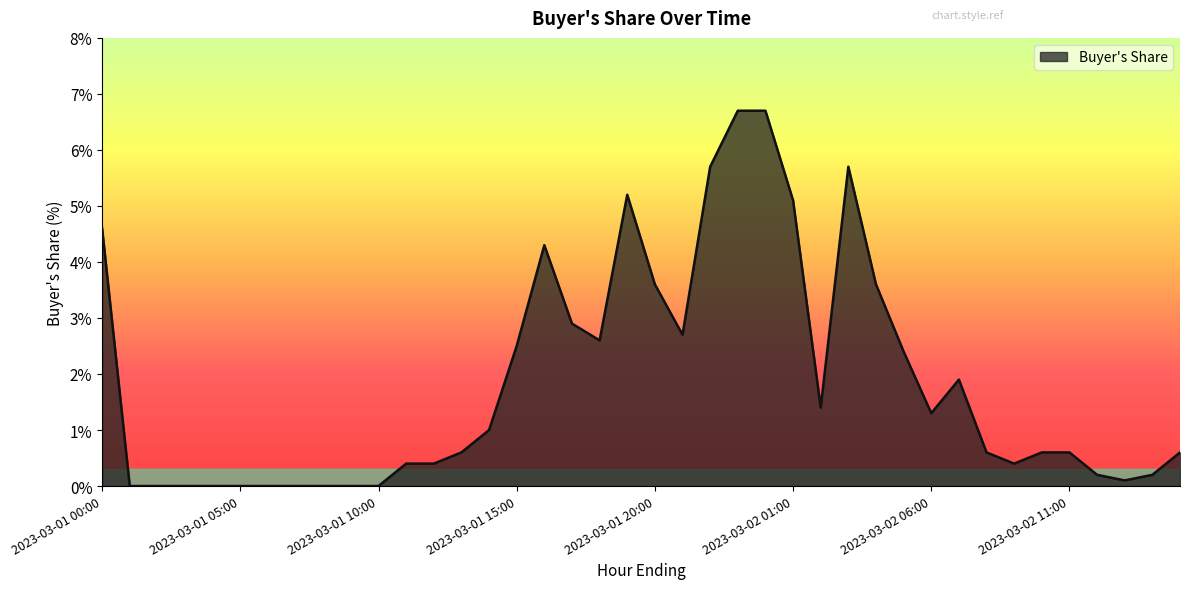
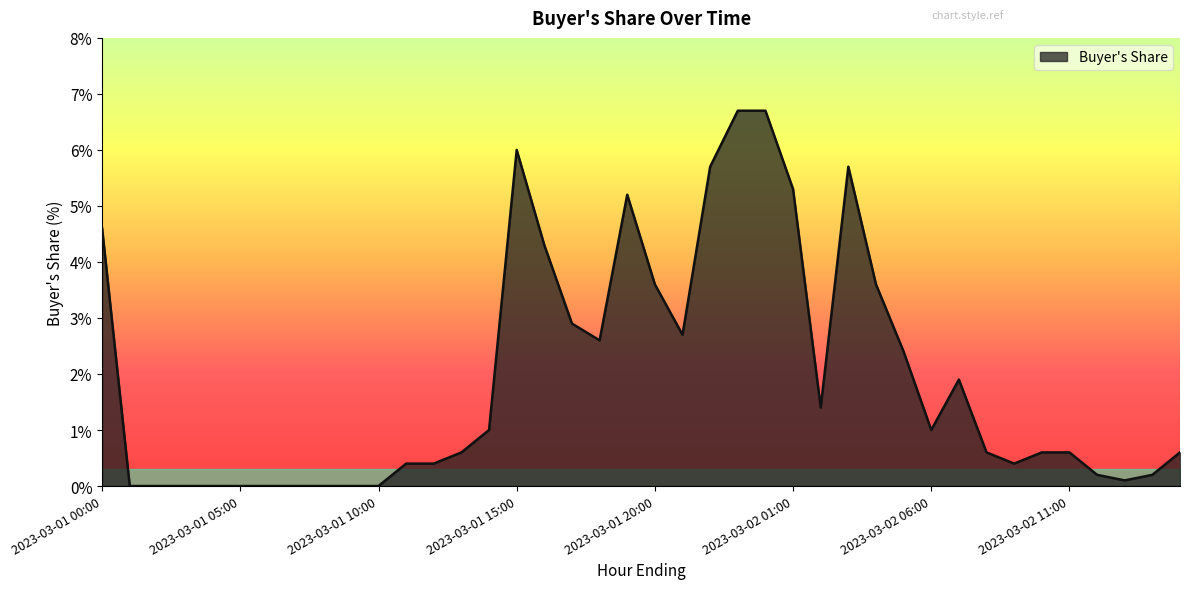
Buyer's Share, 2023-03-01 15:00: 2.5% -> 6.0%
Buyer's Share, 2023-03-02 01:00: 5.1% -> 5.3%
Buyer's Share, 2023-03-02 06:00: 1.3% -> 1.0%
